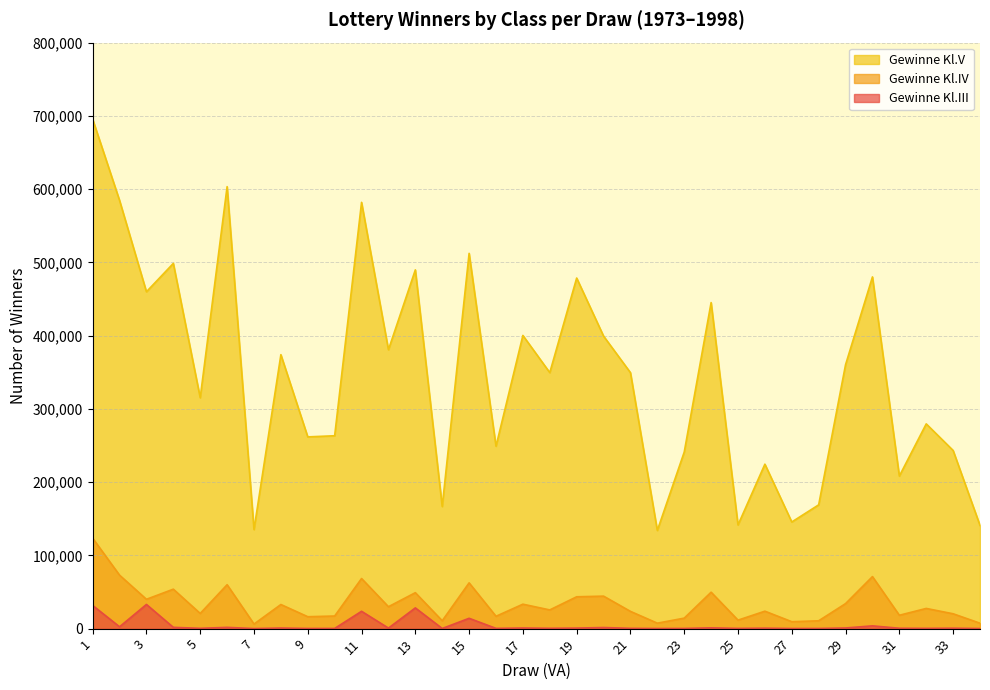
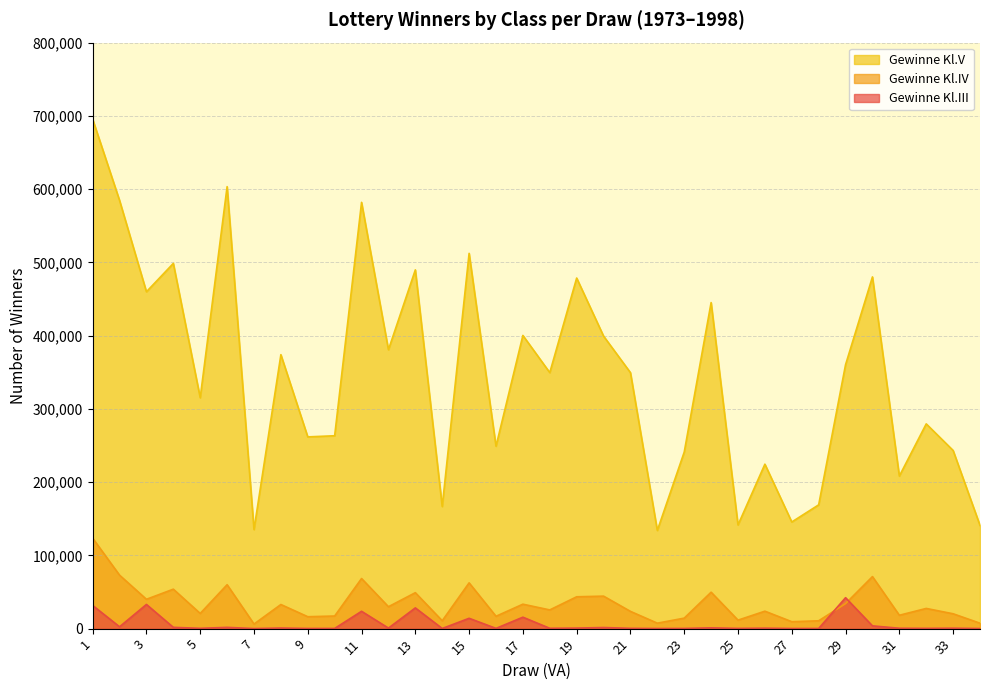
Gewinne Kl.III, 17: 0 -> 20,000
Gewinne Kl.III, 29: 0 -> 40,000
